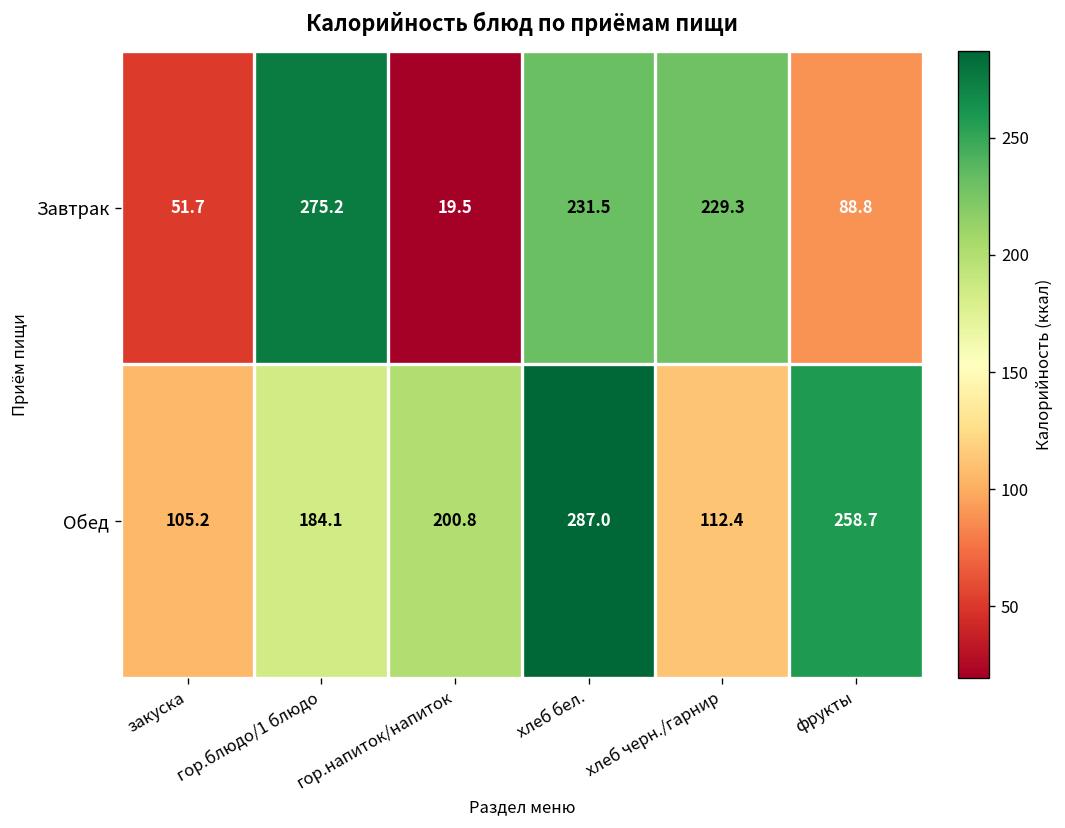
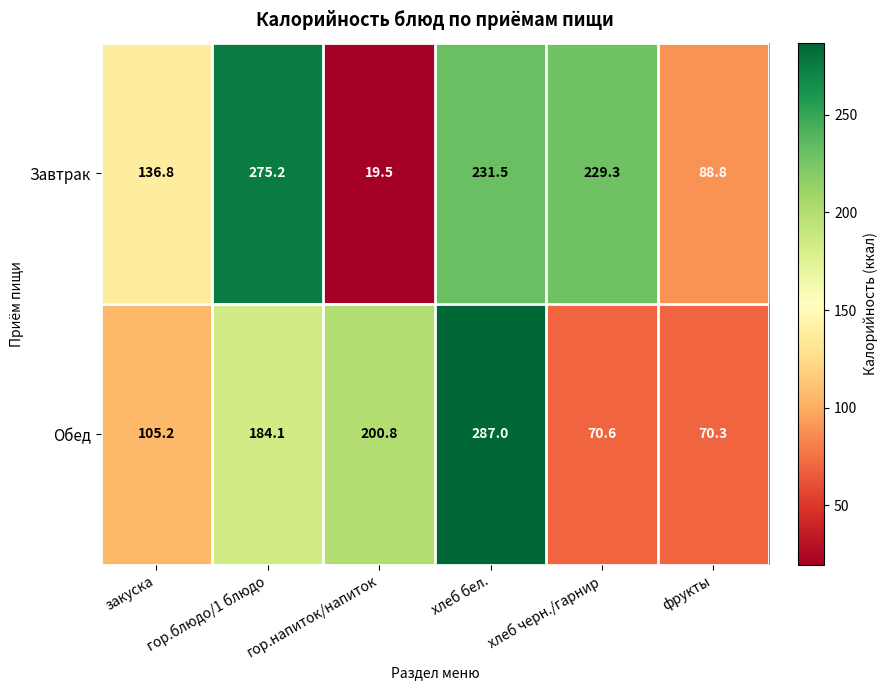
Завтрак, закуска: 51.7 -> 136.8
Обед, хлеб черн./гарнир: 112.4 -> 70.6
Обед, фрукты: 258.7 -> 70.3
